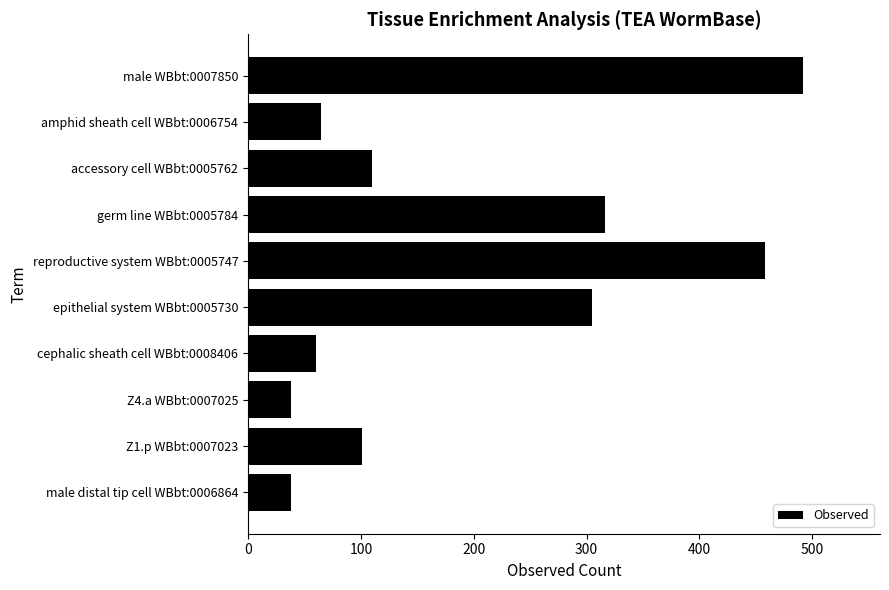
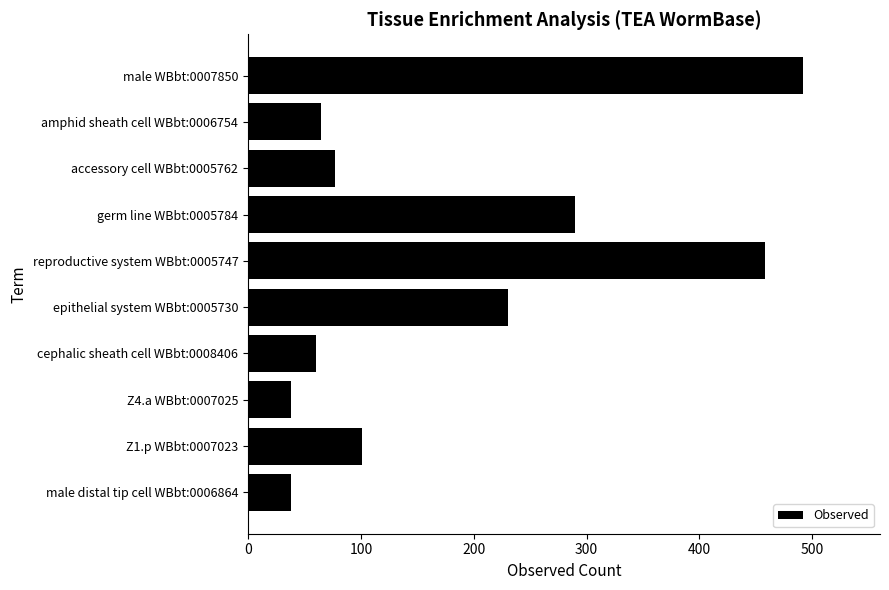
accessory cell WBbt:0005762: 110 -> 77
germ line WBbt:0005784: 316 -> 290
epithelial system WBbt:0005730: 305 -> 230
